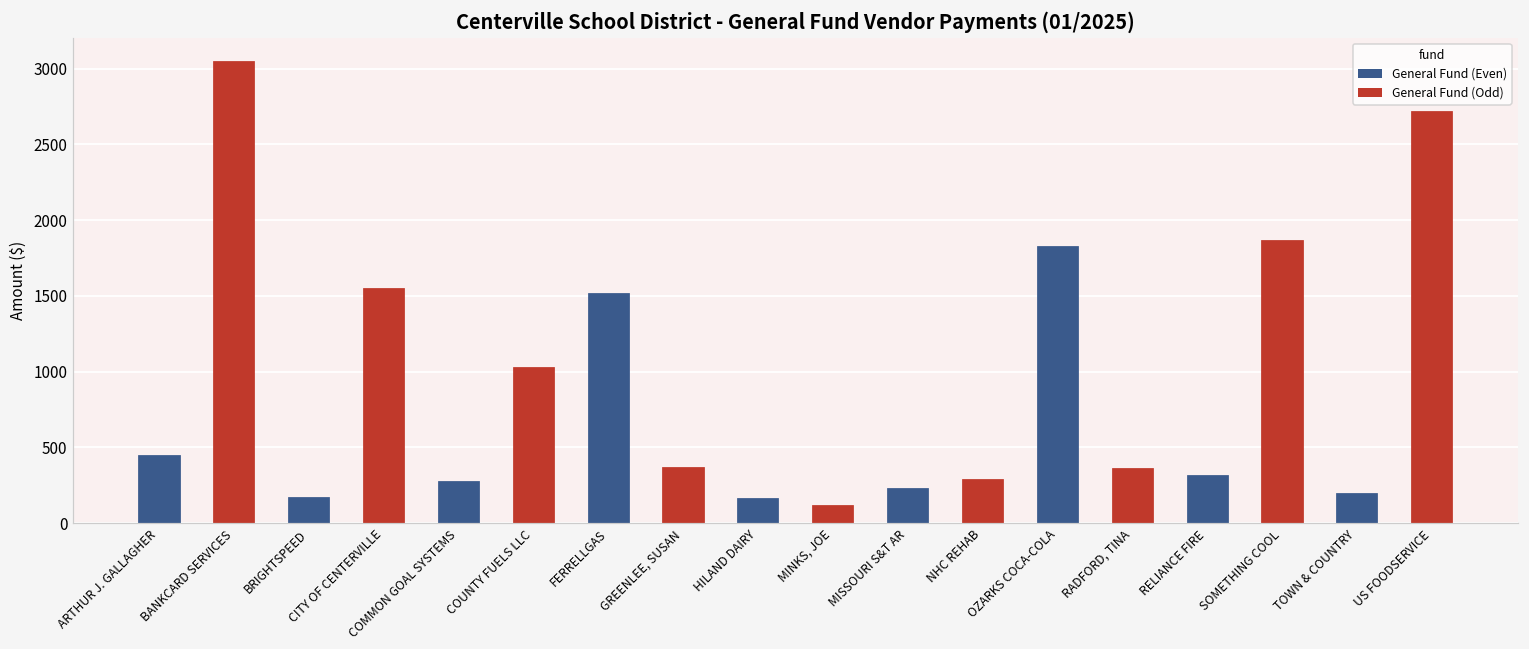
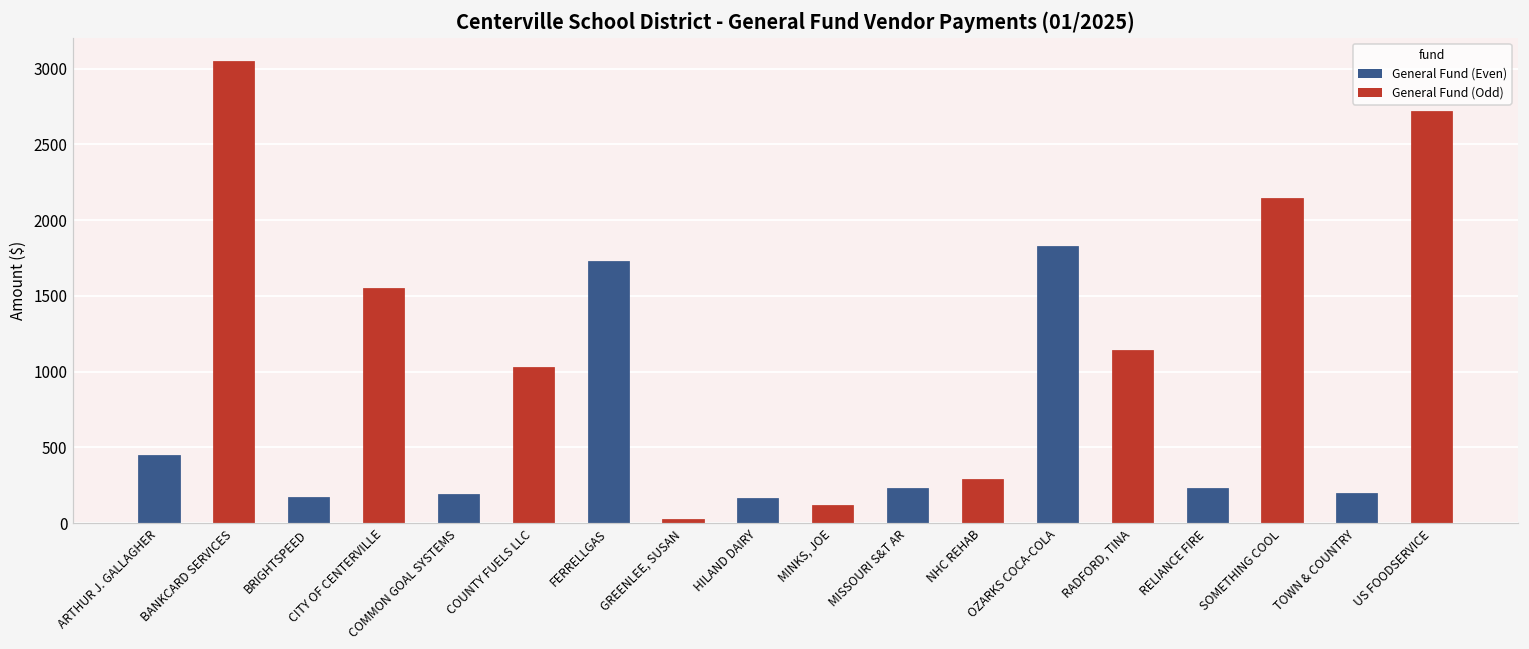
COMMON GOAL SYSTEMS: 280 -> 190
FERRELLGAS: 1520 -> 1730
GREENLEE, SUSAN: 370 -> 30
RADFORD, TINA: 370 -> 1140
RELIANCE FIRE: 320 -> 230
SOMETHING COOL: 1870 -> 2140
